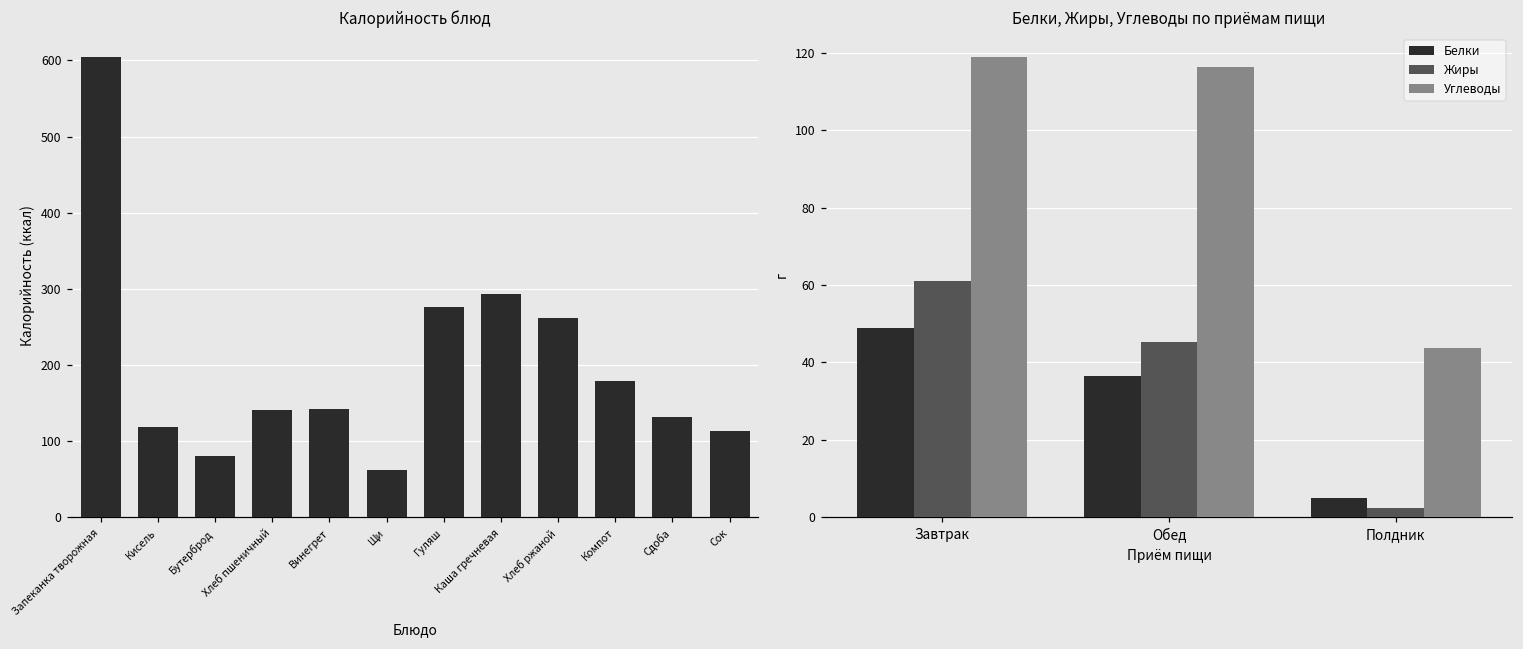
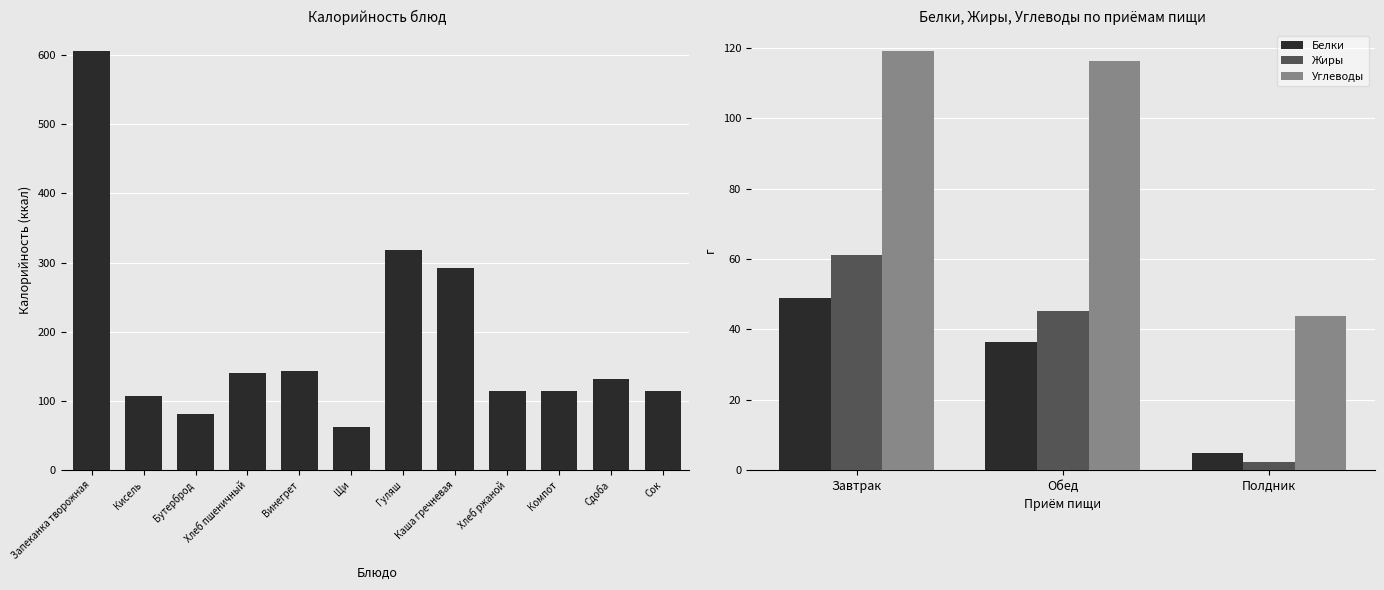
Калорийность блюд, Кисель: 120 -> 110
Калорийность блюд, Гуляш: 280 -> 320
Калорийность блюд, Хлеб ржаной: 260 -> 120
Калорийность блюд, Компот: 180 -> 110
